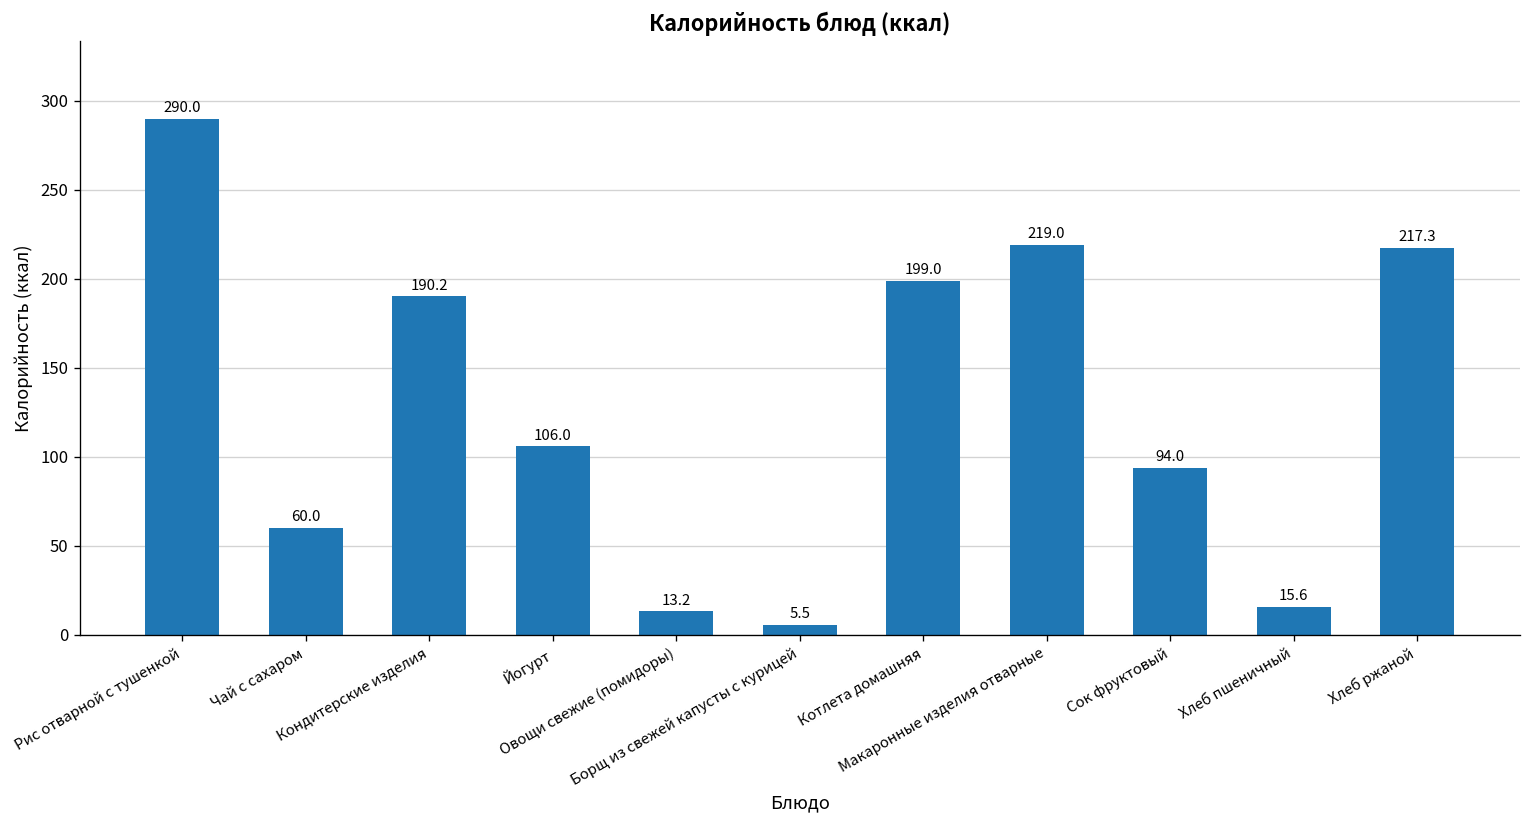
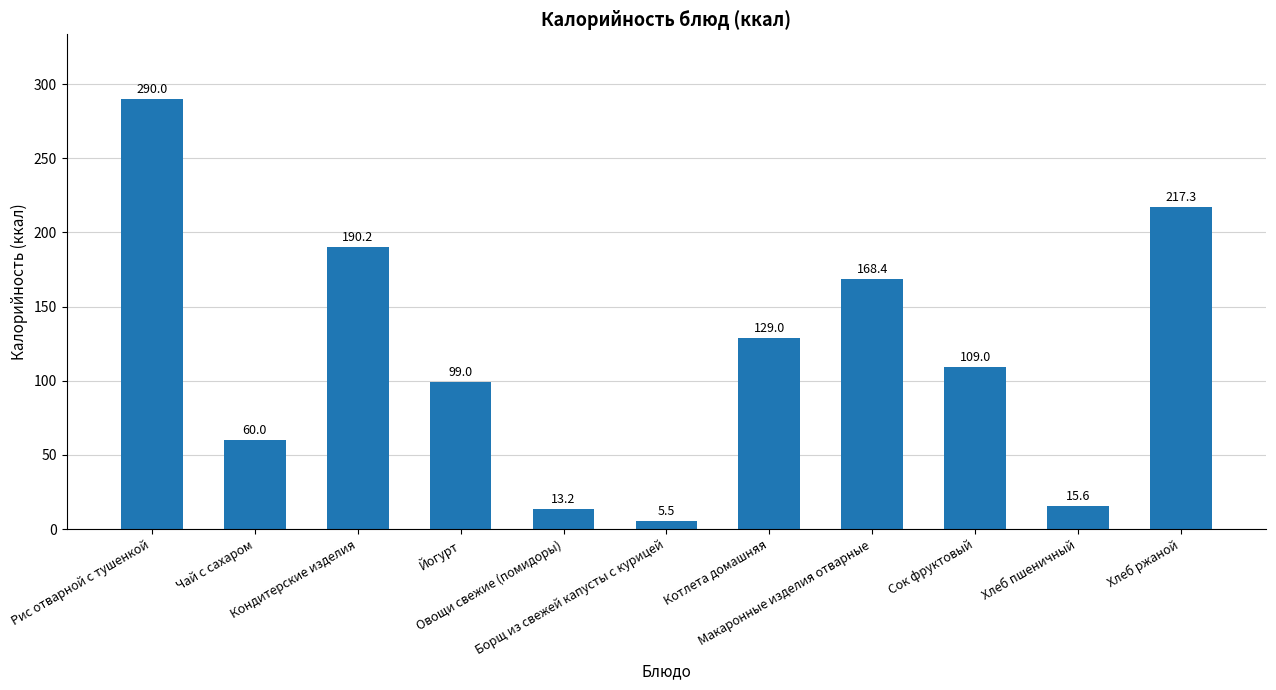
Йогурт: 106.0 -> 99.0
Котлета домашняя: 199.0 -> 129.0
Макаронные изделия отварные: 219.0 -> 168.4
Сок фруктовый: 94.0 -> 109.0
